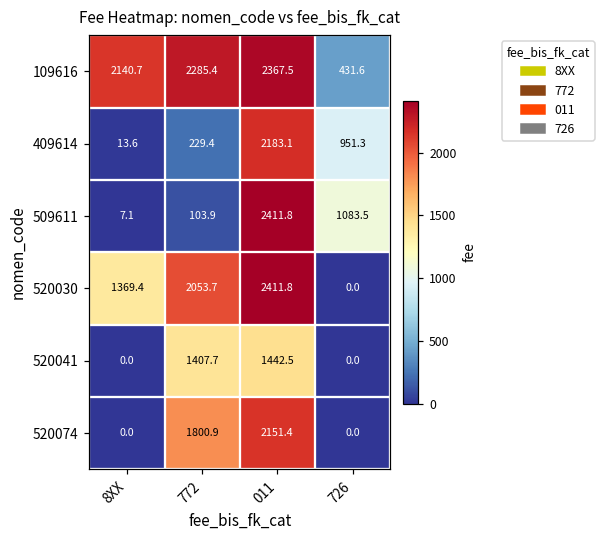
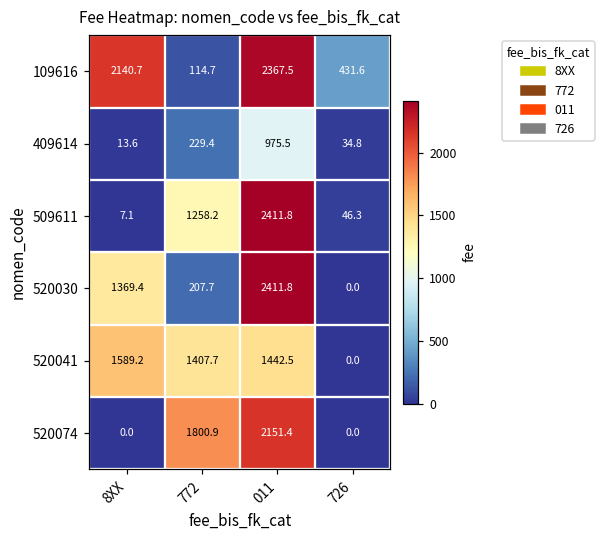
109616, 772: 2285.4 -> 114.7
409614, 011: 2183.1 -> 975.5
409614, 726: 951.3 -> 34.8
509611, 772: 103.9 -> 1258.2
509611, 726: 1083.5 -> 46.3
520030, 772: 2053.7 -> 207.7
520041, 8XX: 0.0 -> 1589.2
